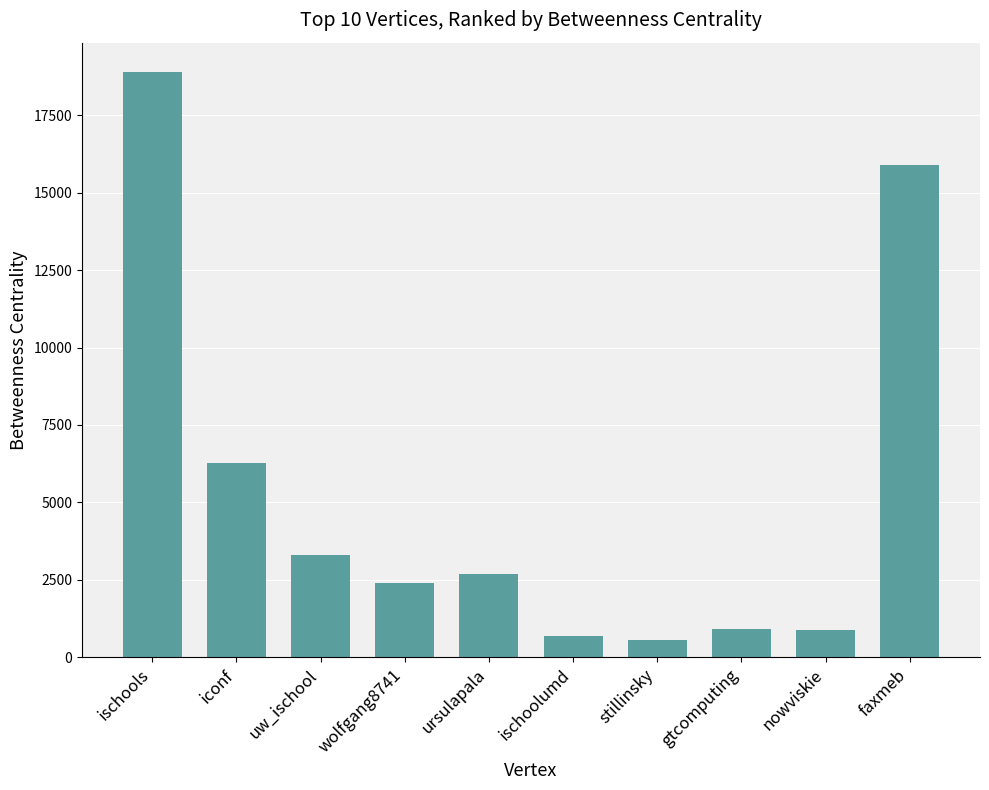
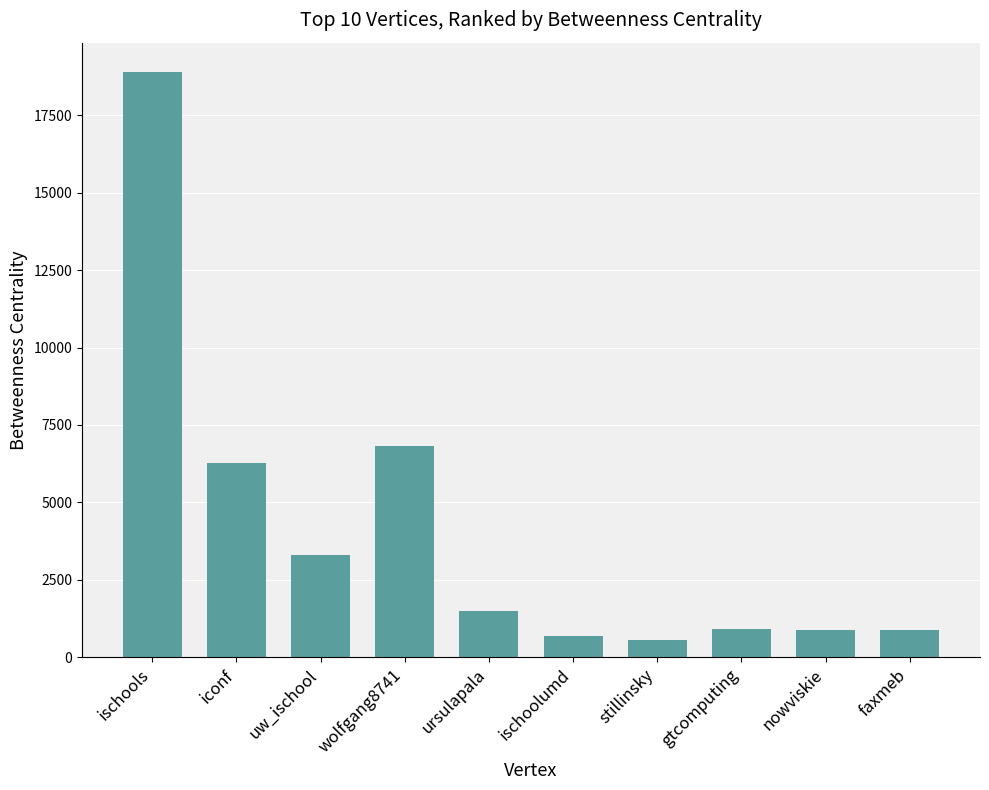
wolfgang8741: 2400 -> 6800
ursulapala: 2700 -> 1500
faxmeb: 15900 -> 900
